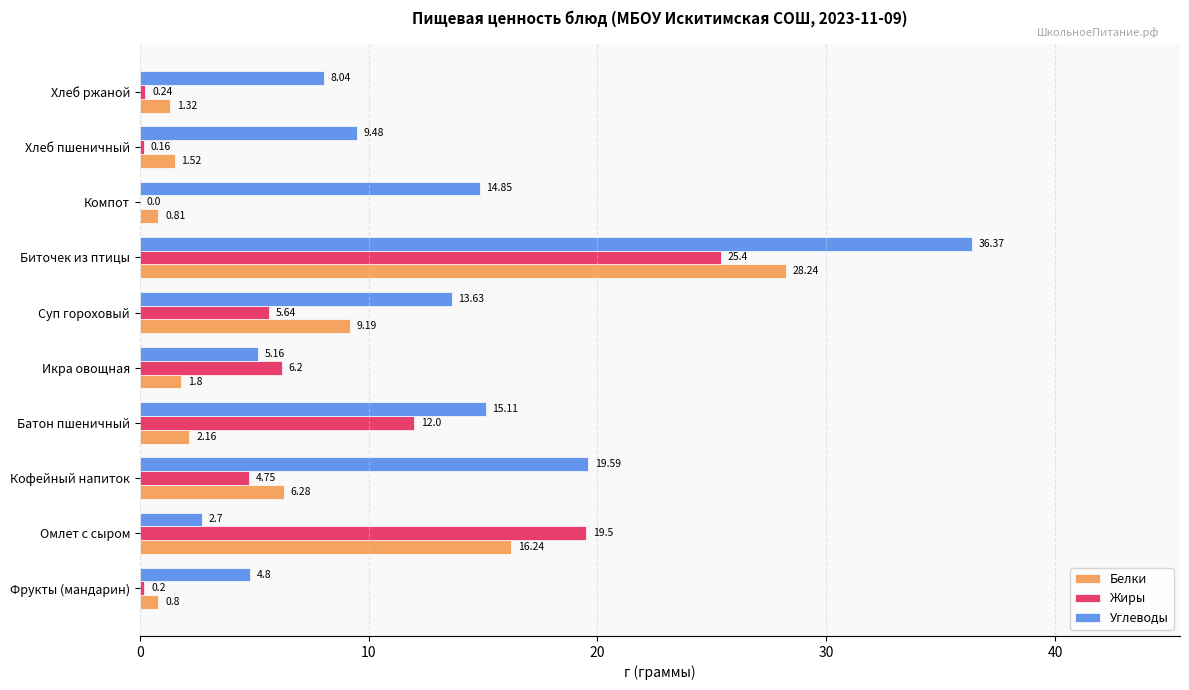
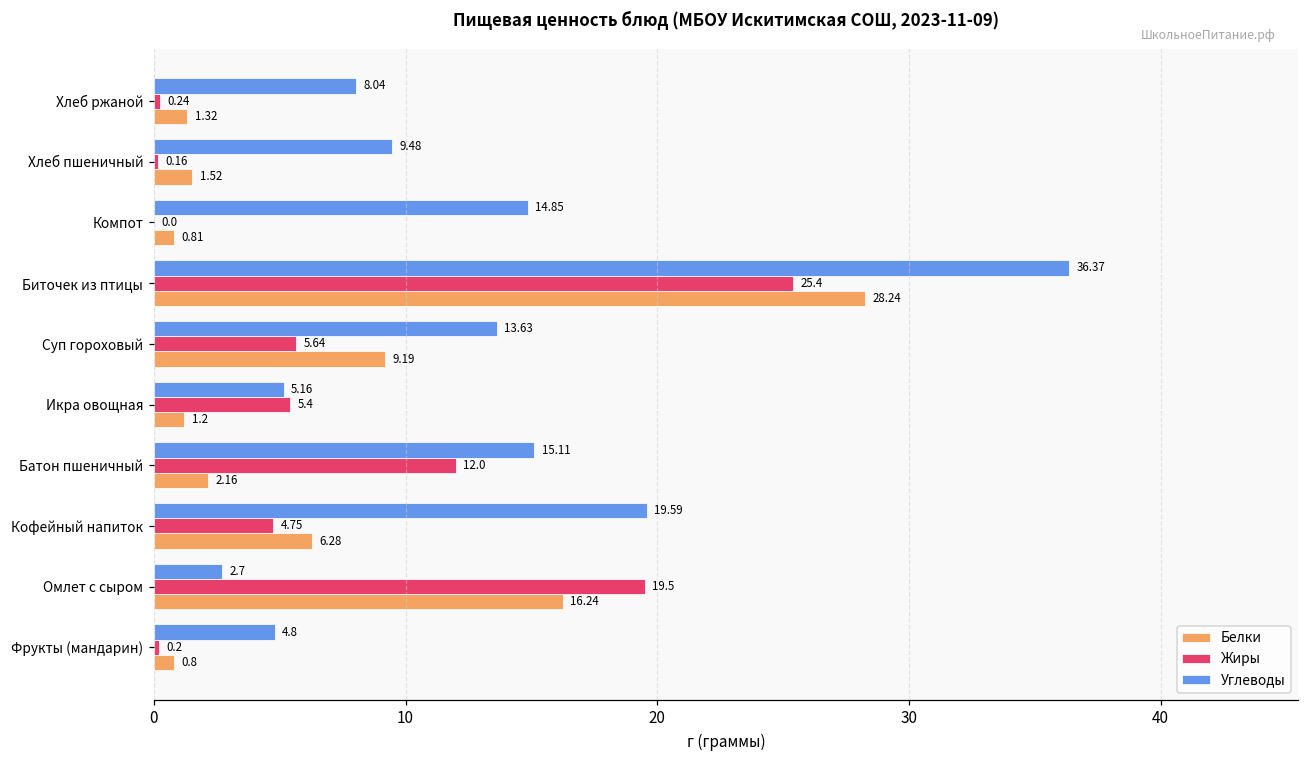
Жиры, Икра овощная: 6.2 -> 5.4
Белки, Икра овощная: 1.8 -> 1.2
